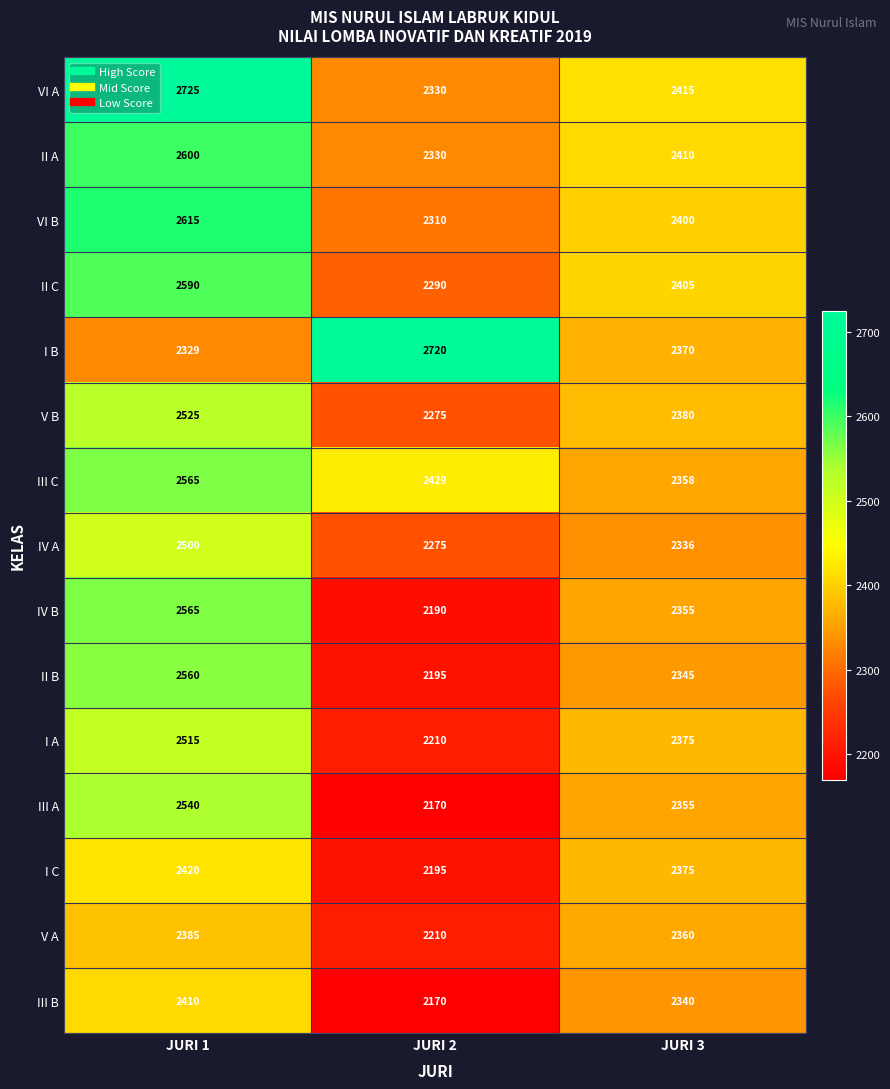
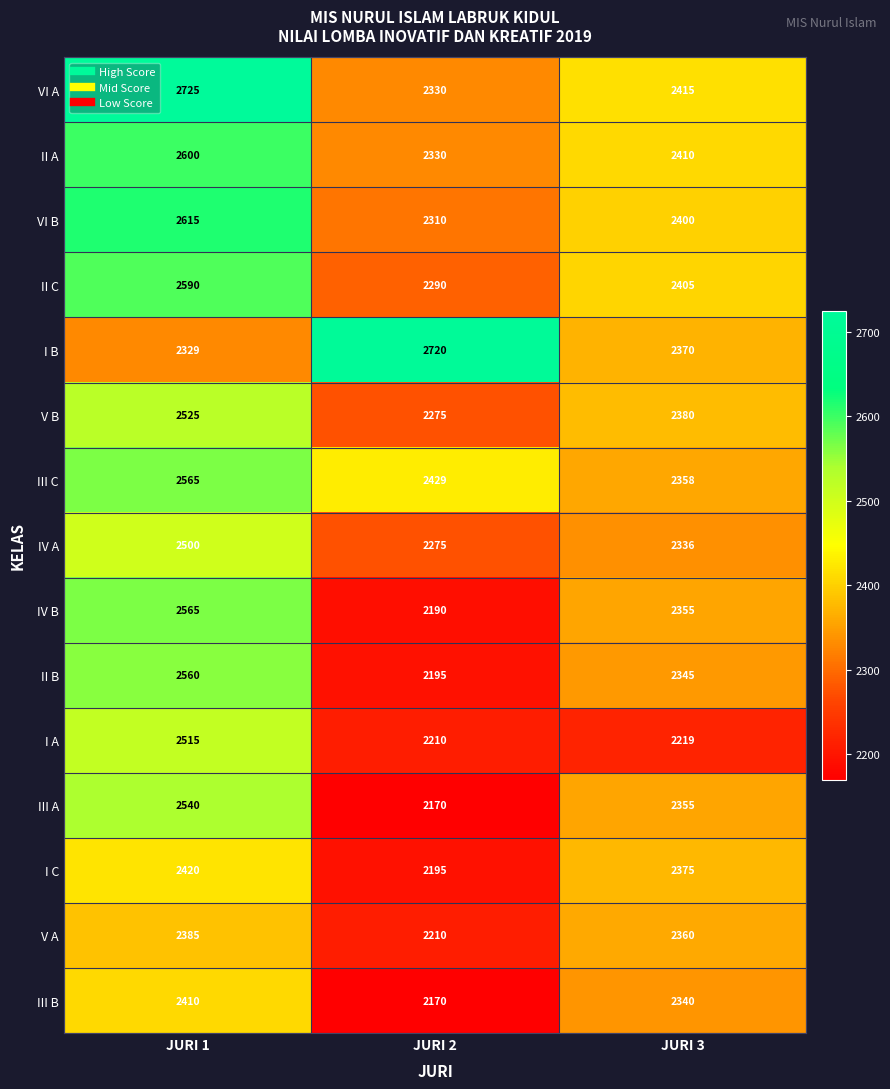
I A, JURI 3: 2375 -> 2219
